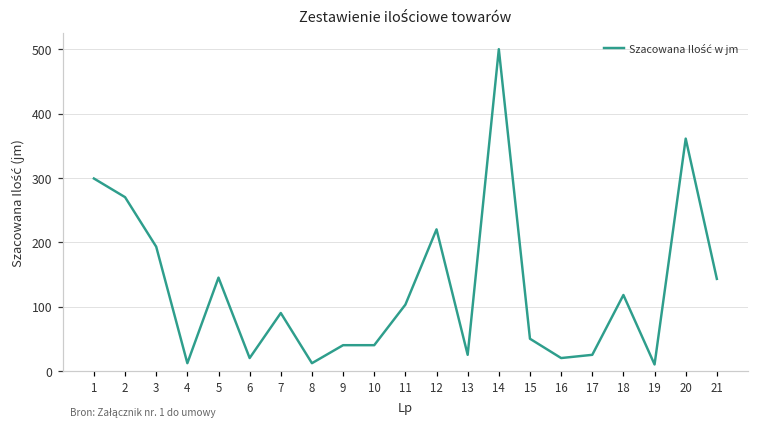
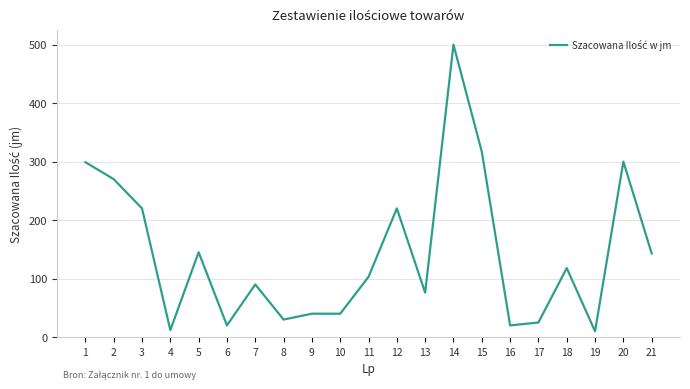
3: 190 -> 220
8: 10 -> 30
13: 30 -> 80
15: 50 -> 320
20: 360 -> 300
